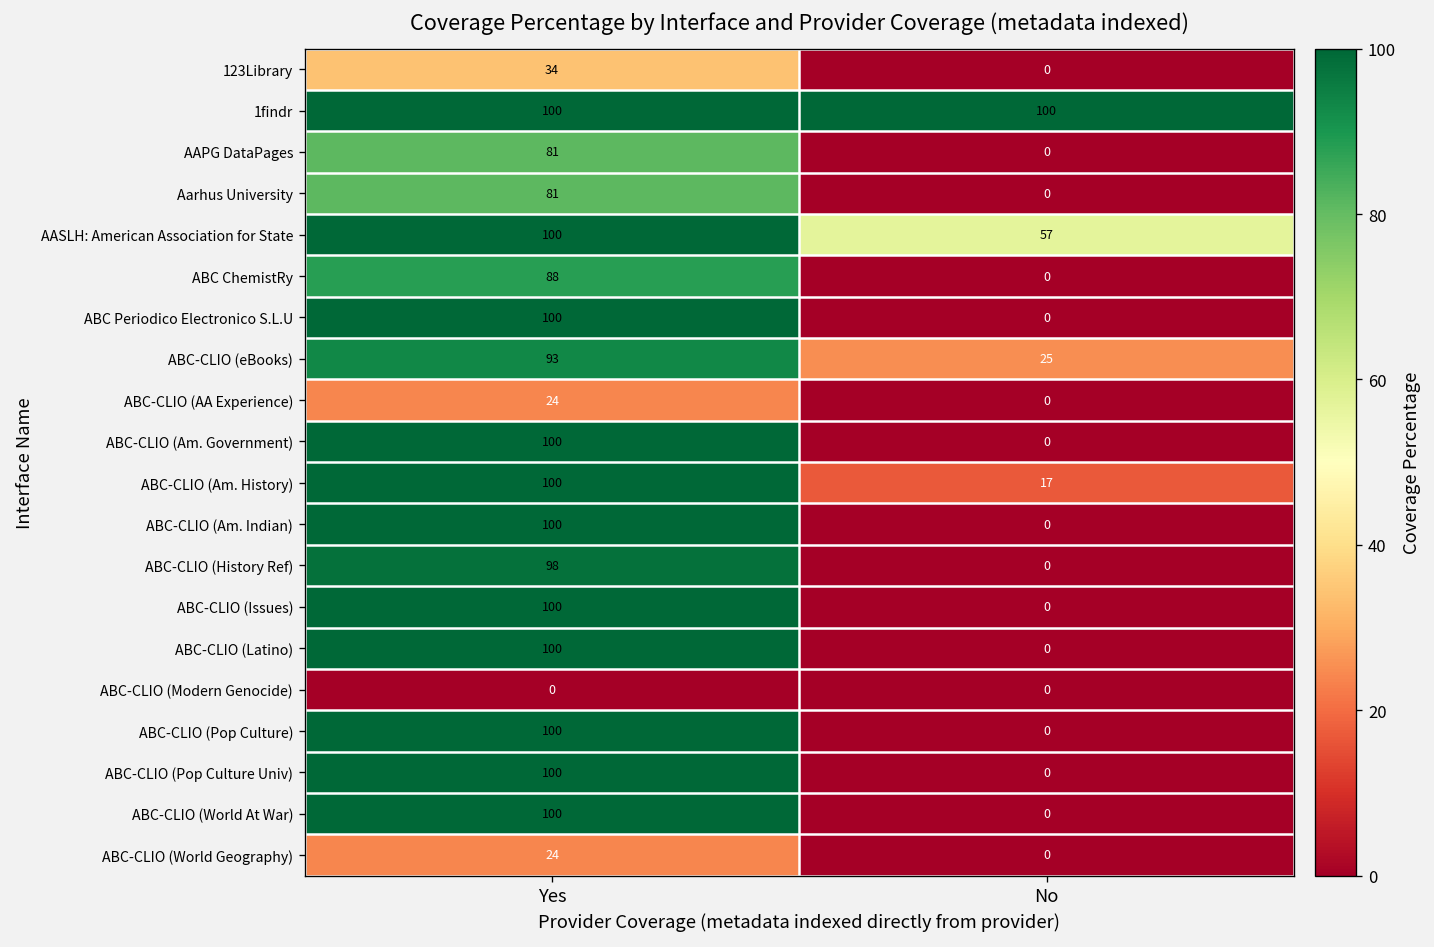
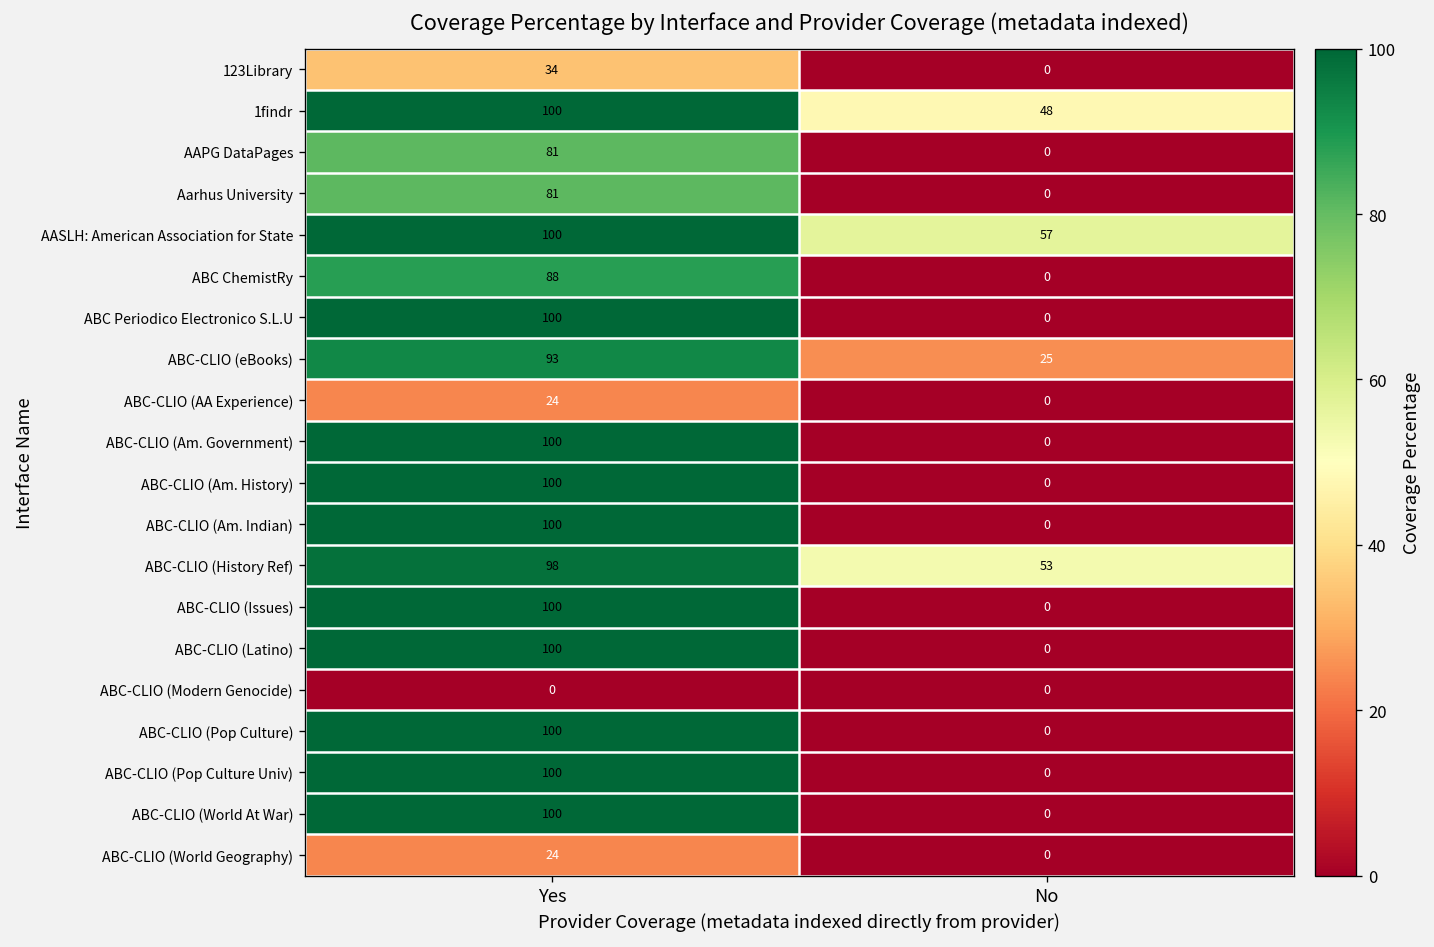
1findr, No: 100 -> 48
ABC-CLIO (Am. History), No: 17 -> 0
ABC-CLIO (History Ref), No: 0 -> 53
